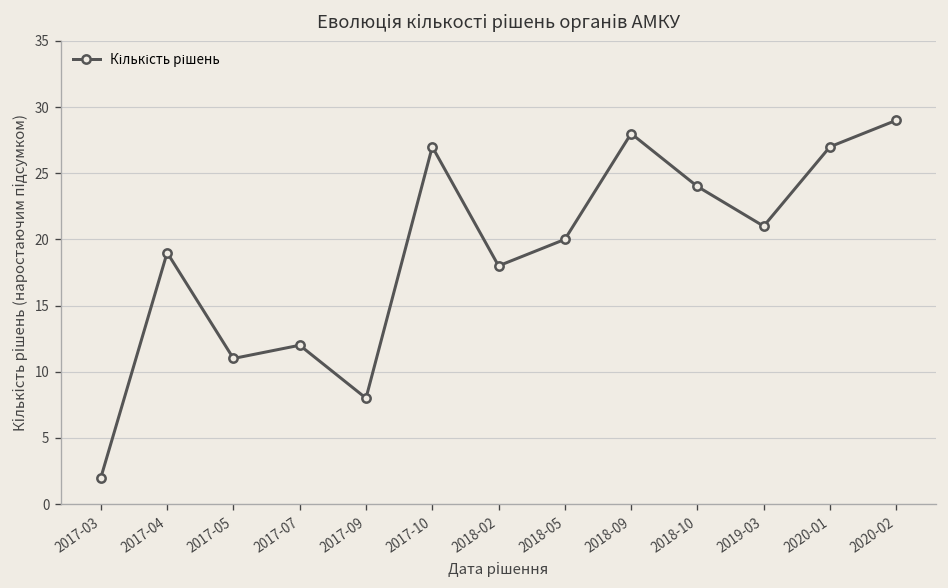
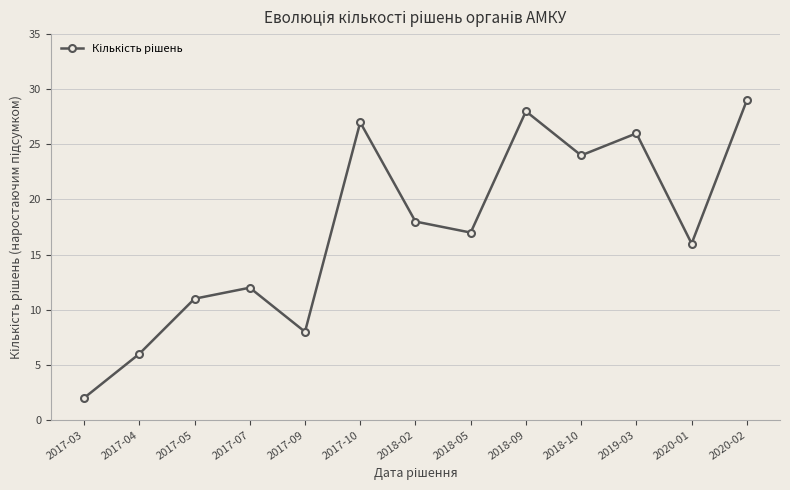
2017-04: 19 -> 6
2018-05: 20 -> 17
2019-03: 21 -> 26
2020-01: 27 -> 16
